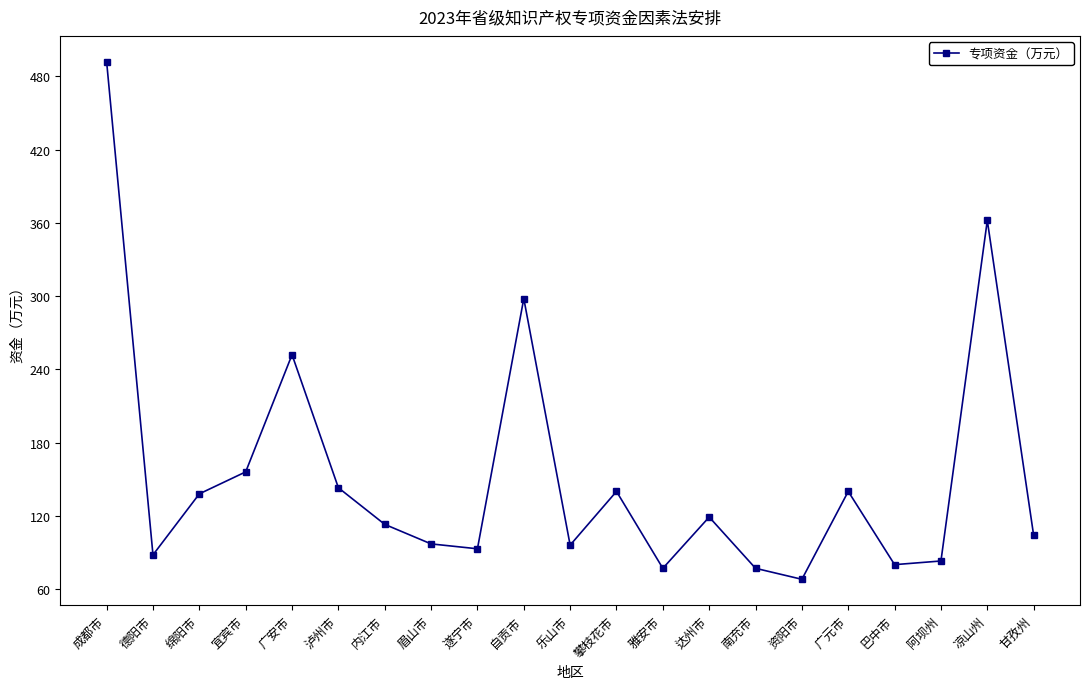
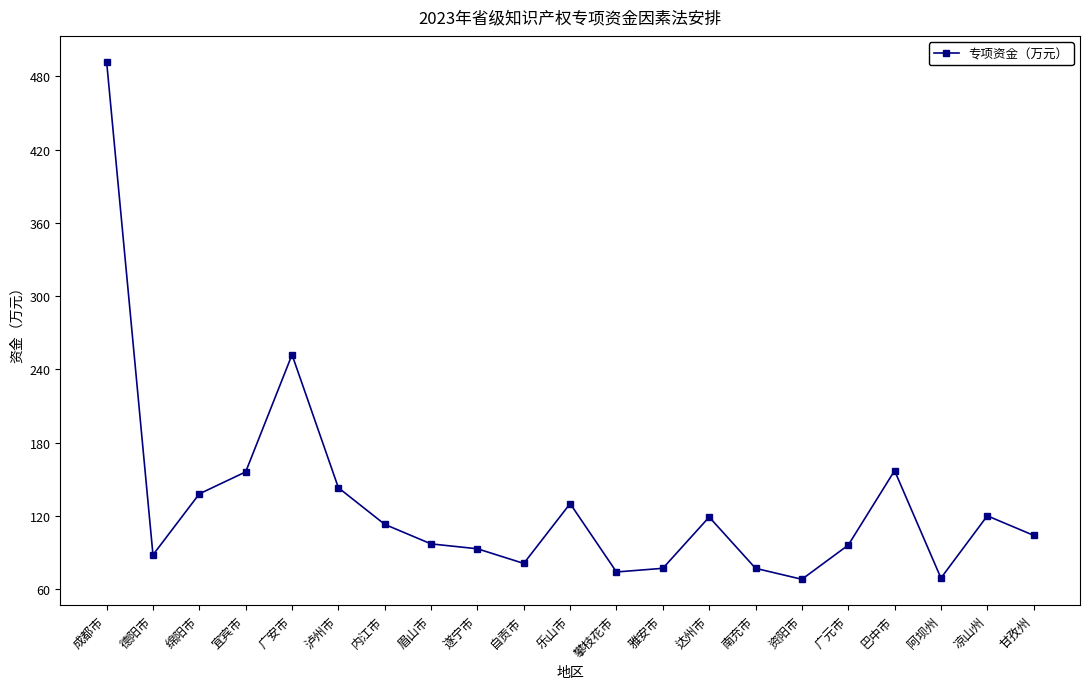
自贡市: 298 -> 81
乐山市: 96 -> 130
攀枝花市: 140 -> 74
广元市: 140 -> 96
巴中市: 80 -> 157
阿坝州: 83 -> 69
凉山州: 362 -> 120
